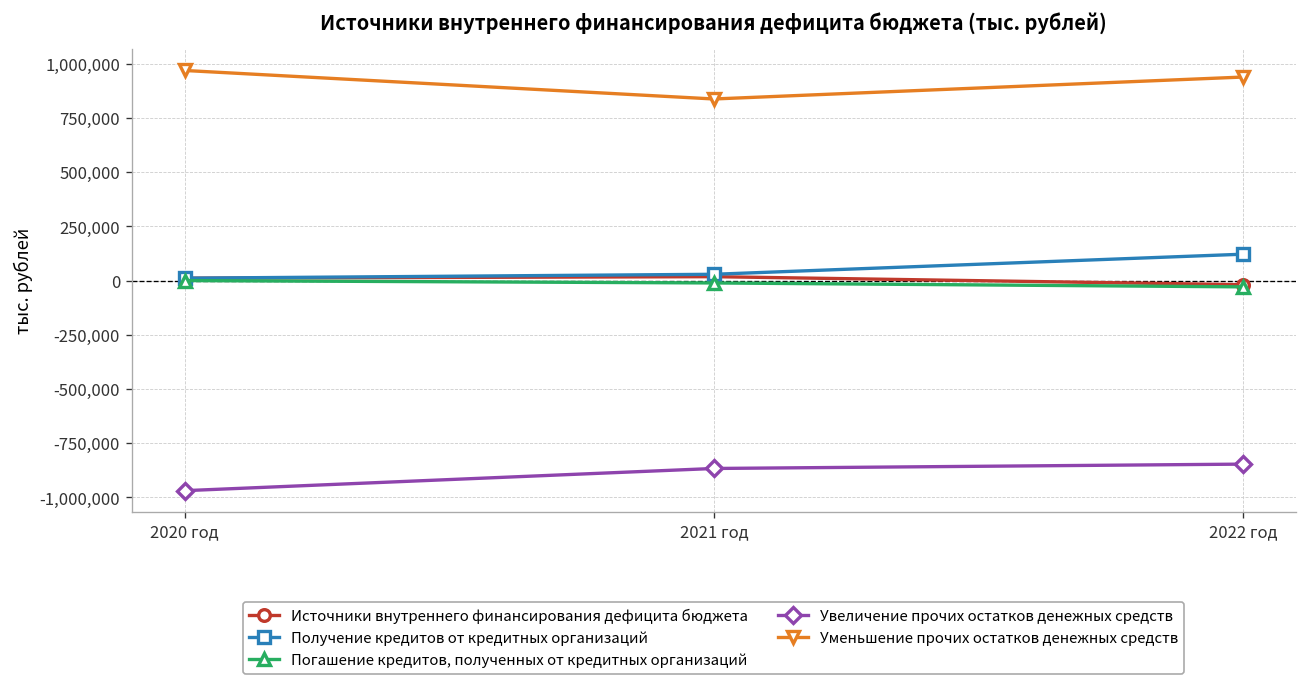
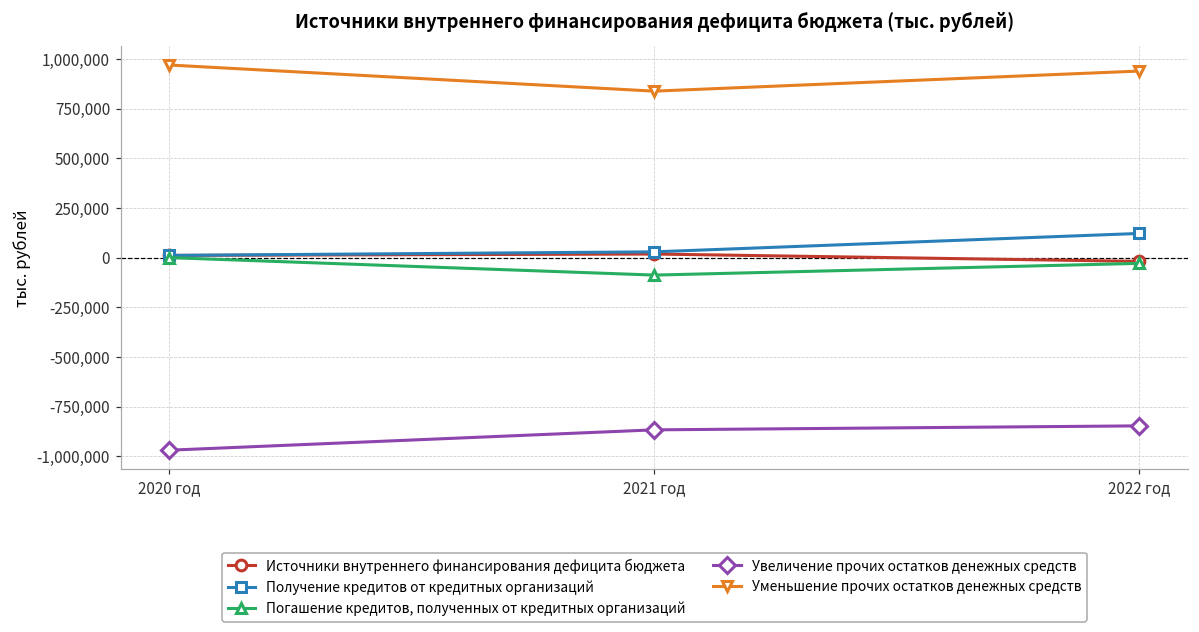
Погашение кредитов, полученных от кредитных организаций, 2021 год: -10,000 -> -90,000
